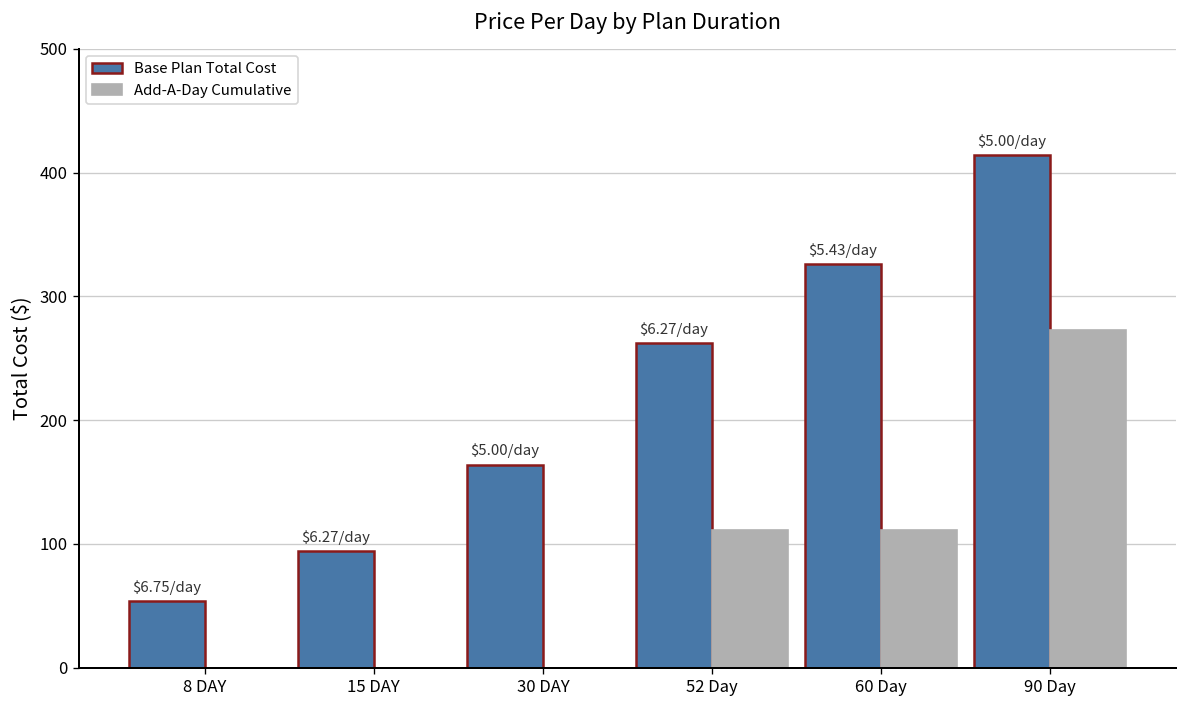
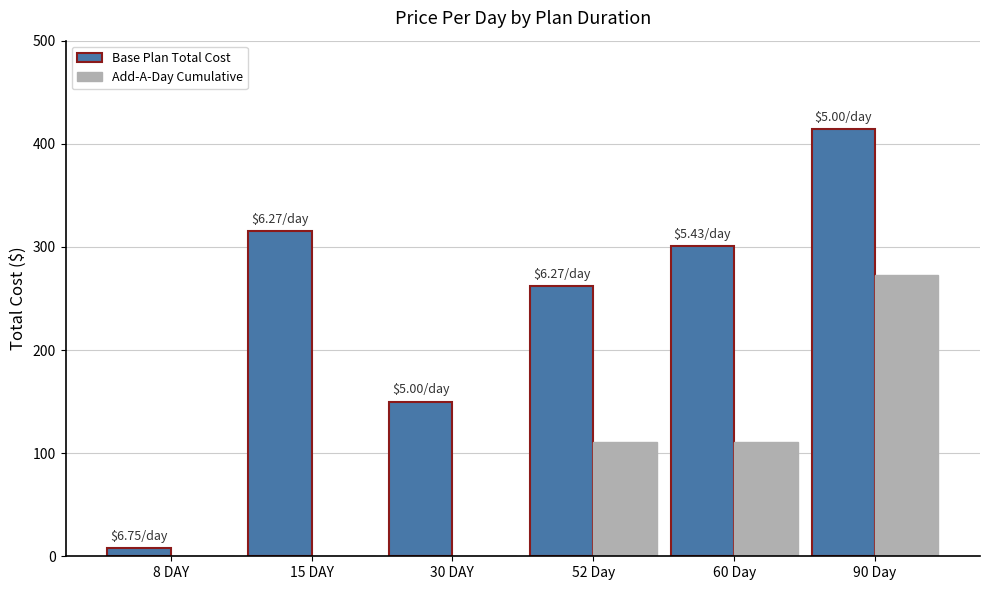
Base Plan Total Cost, 8 DAY: 54 -> 8
Base Plan Total Cost, 15 DAY: 94 -> 315
Base Plan Total Cost, 30 DAY: 164 -> 150
Base Plan Total Cost, 60 Day: 326 -> 301
